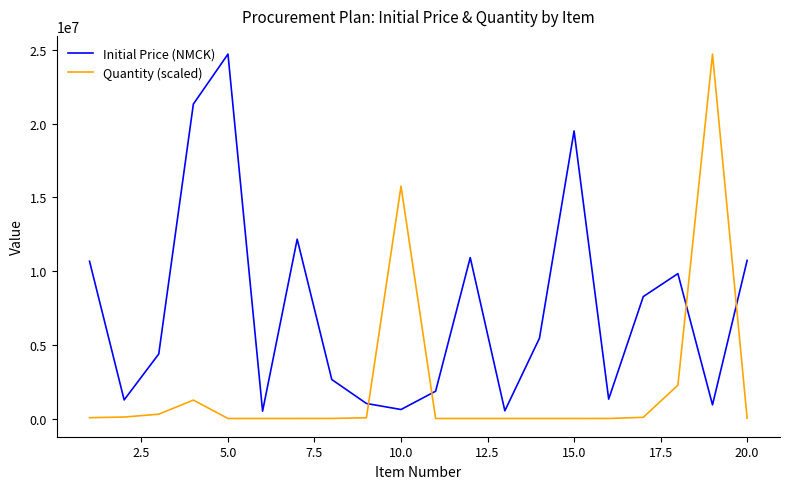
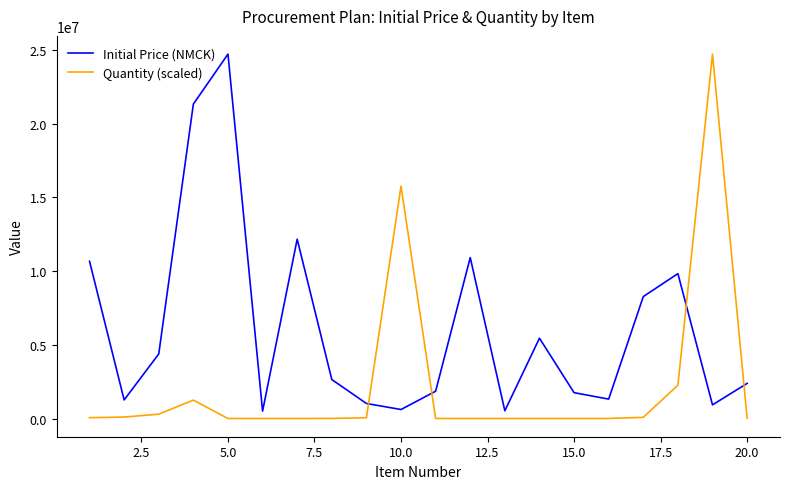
Initial Price (NMCK), 15.0: 19500000 -> 1800000
Initial Price (NMCK), 20.0: 10700000 -> 2400000
